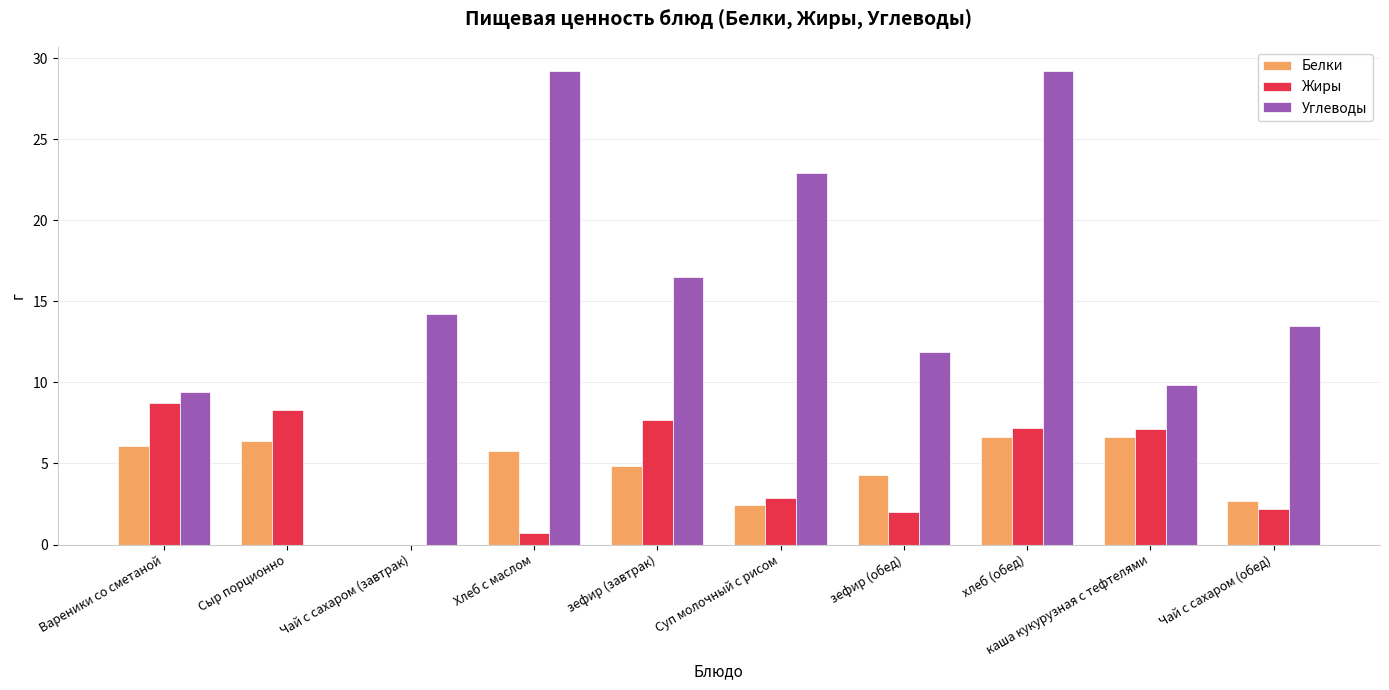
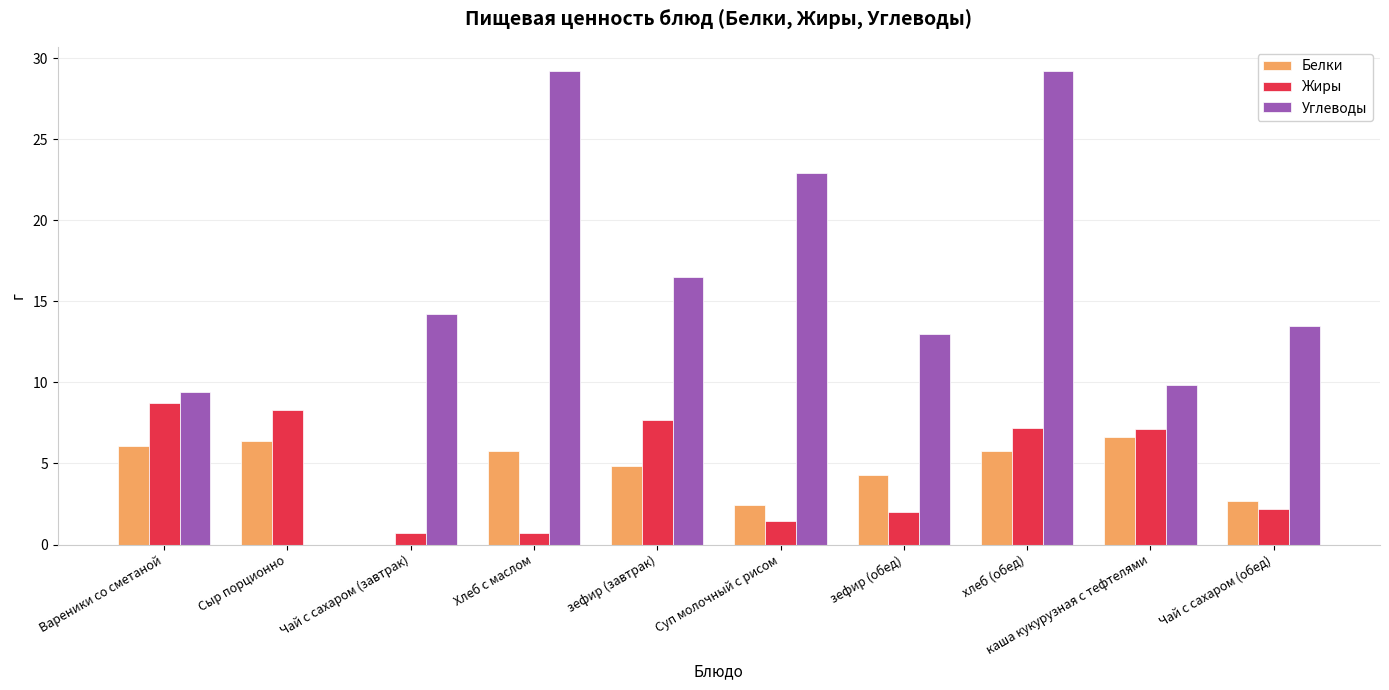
Жиры, Чай с сахаром (завтрак): 0.0 -> 0.7
Жиры, Суп молочный с рисом: 2.9 -> 1.4
Углеводы, зефир (обед): 11.9 -> 13.0
Белки, хлеб (обед): 6.6 -> 5.8
